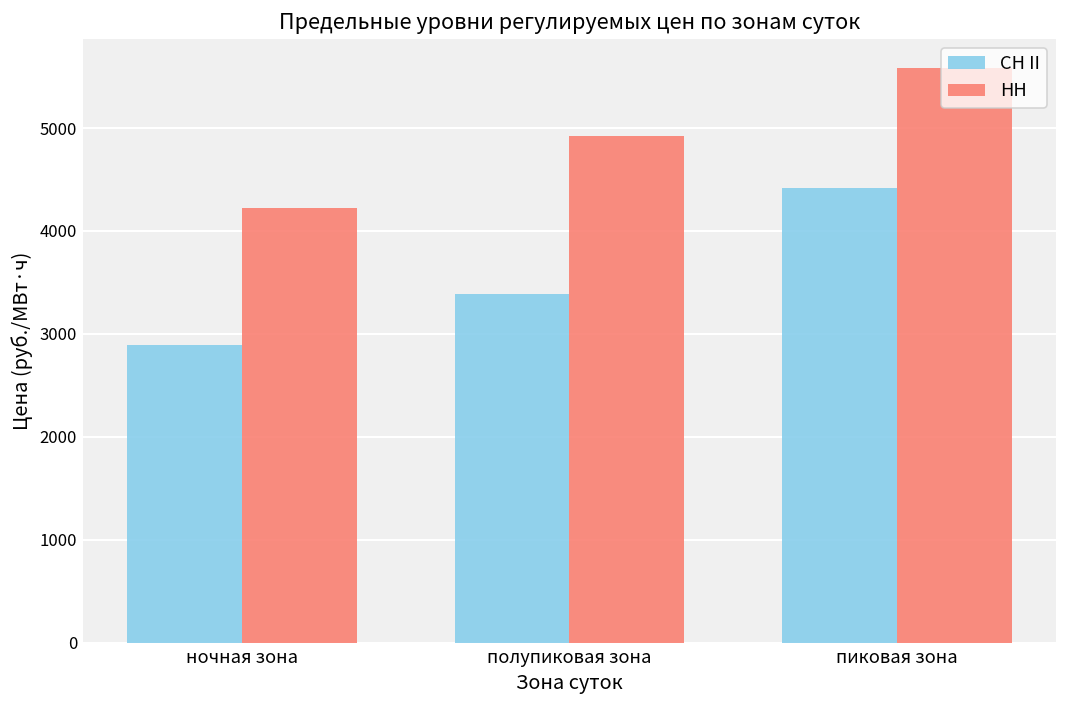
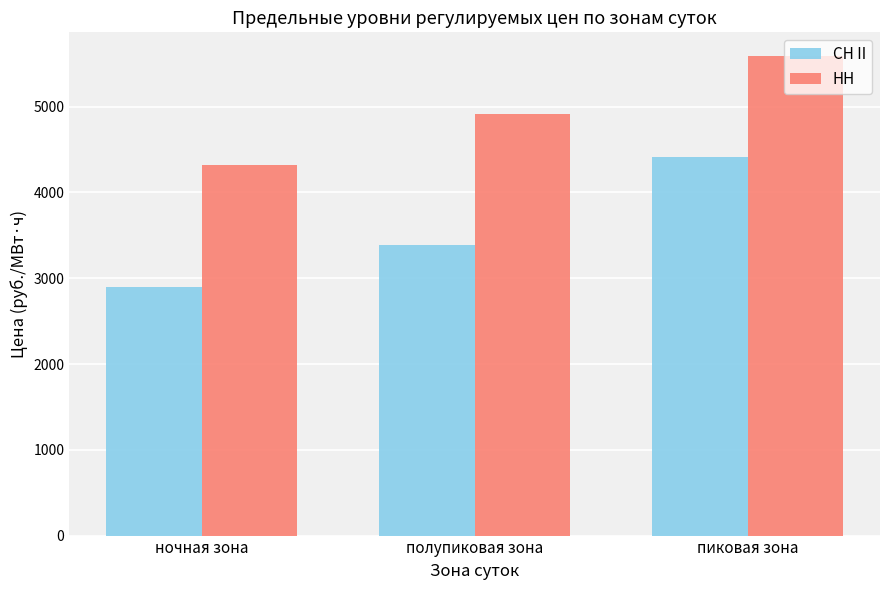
НН, ночная зона: 4200 -> 4300
